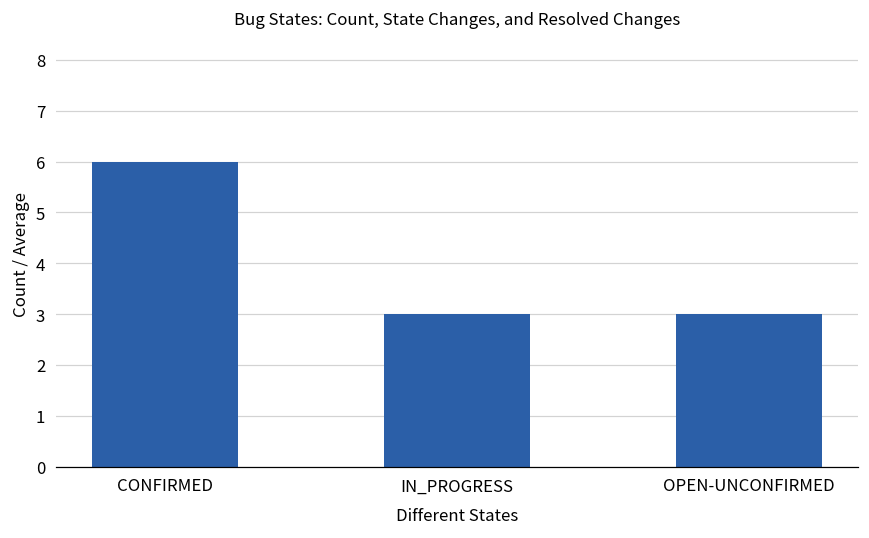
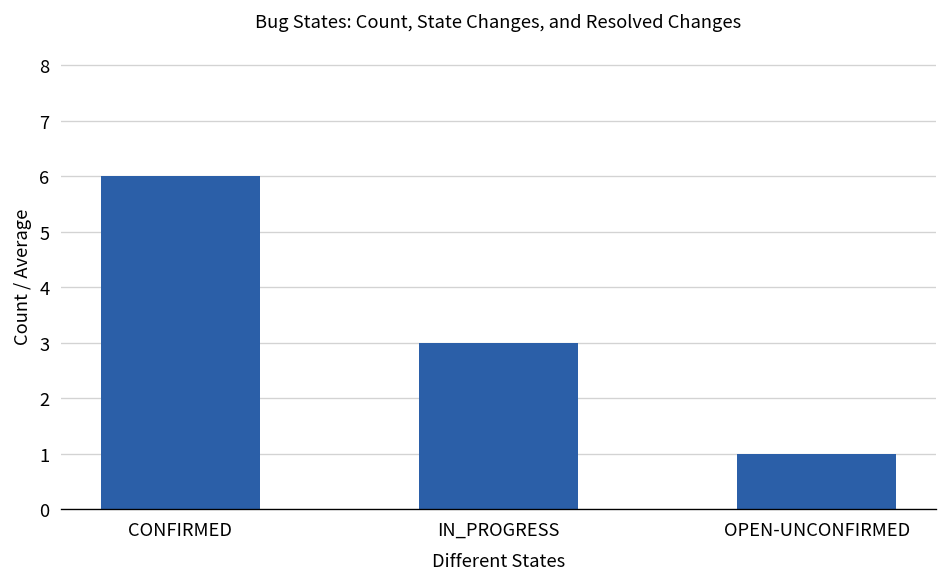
OPEN-UNCONFIRMED: 3 -> 1
